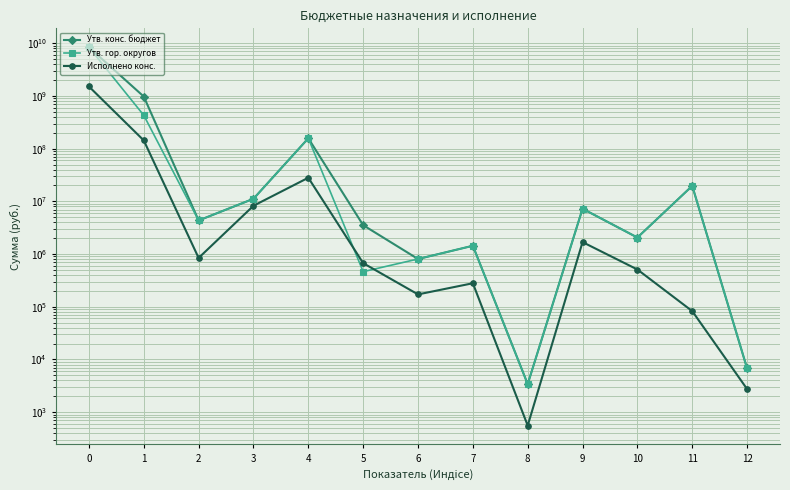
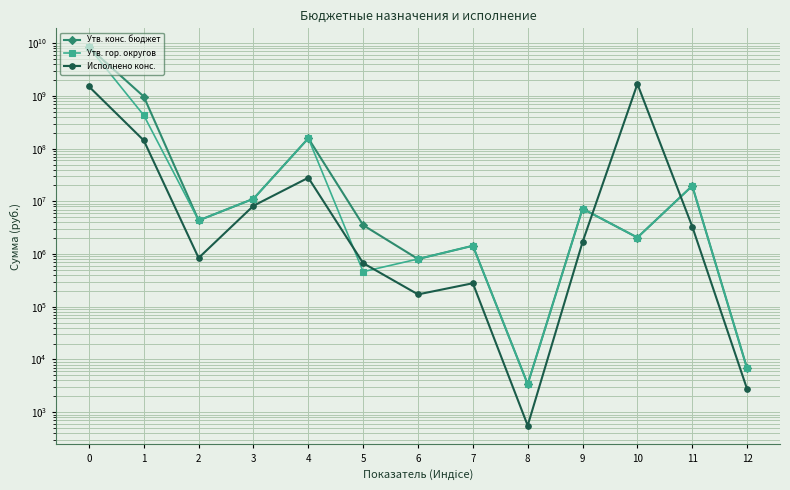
Исполнено конс., 10: 500000 -> 1700000000
Исполнено конс., 11: 80000 -> 3000000
